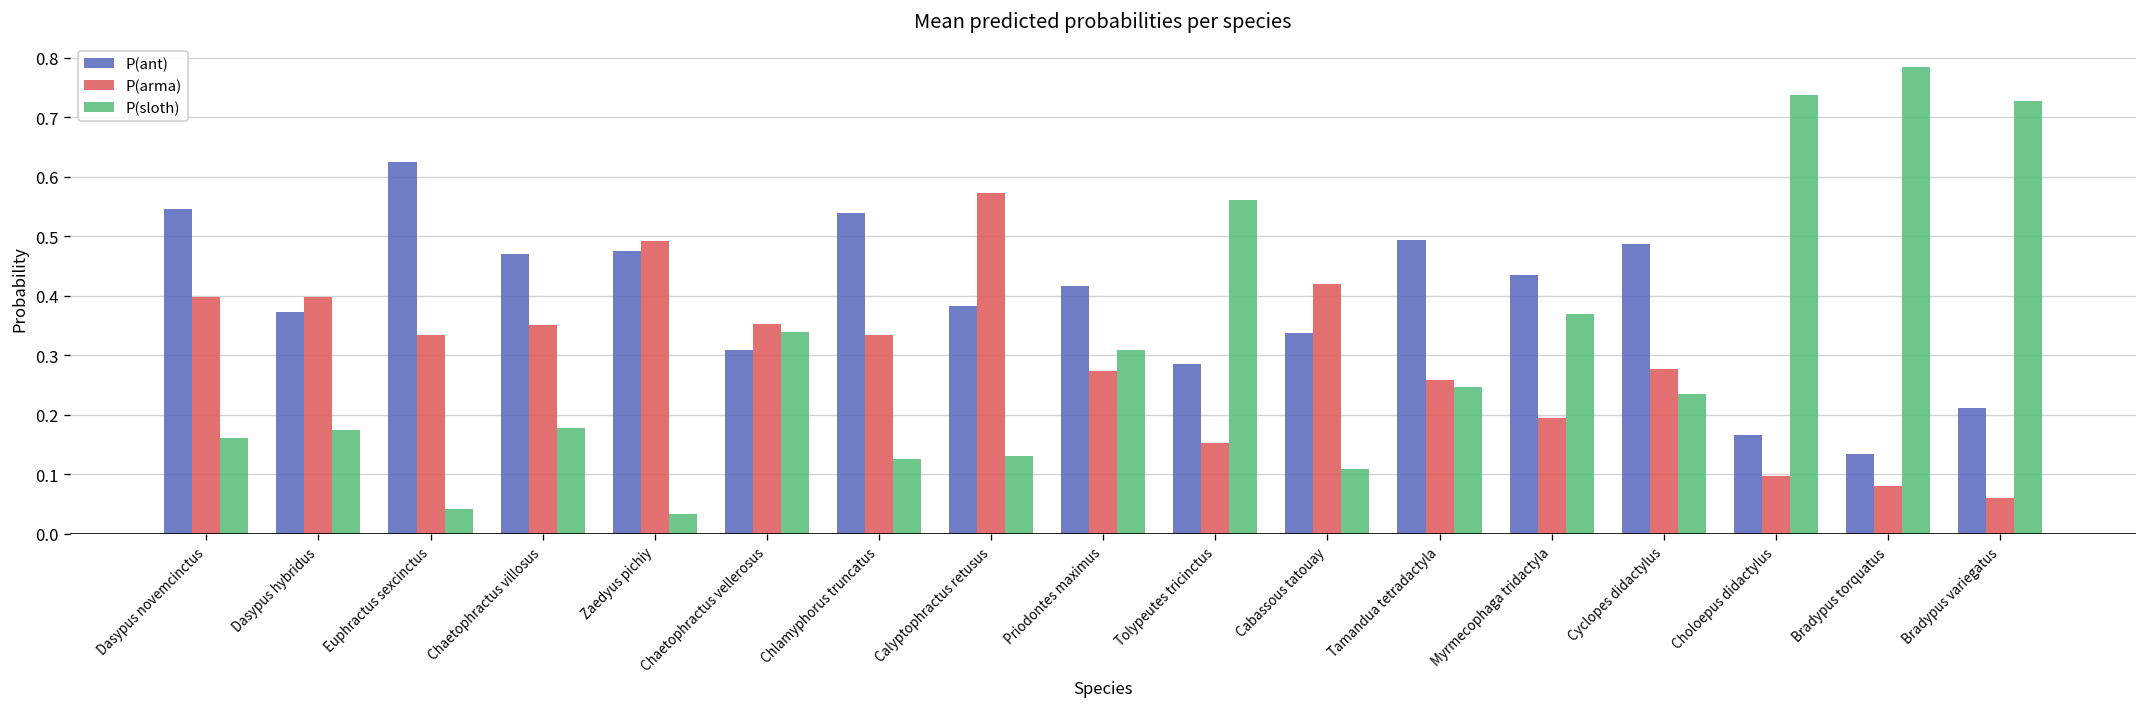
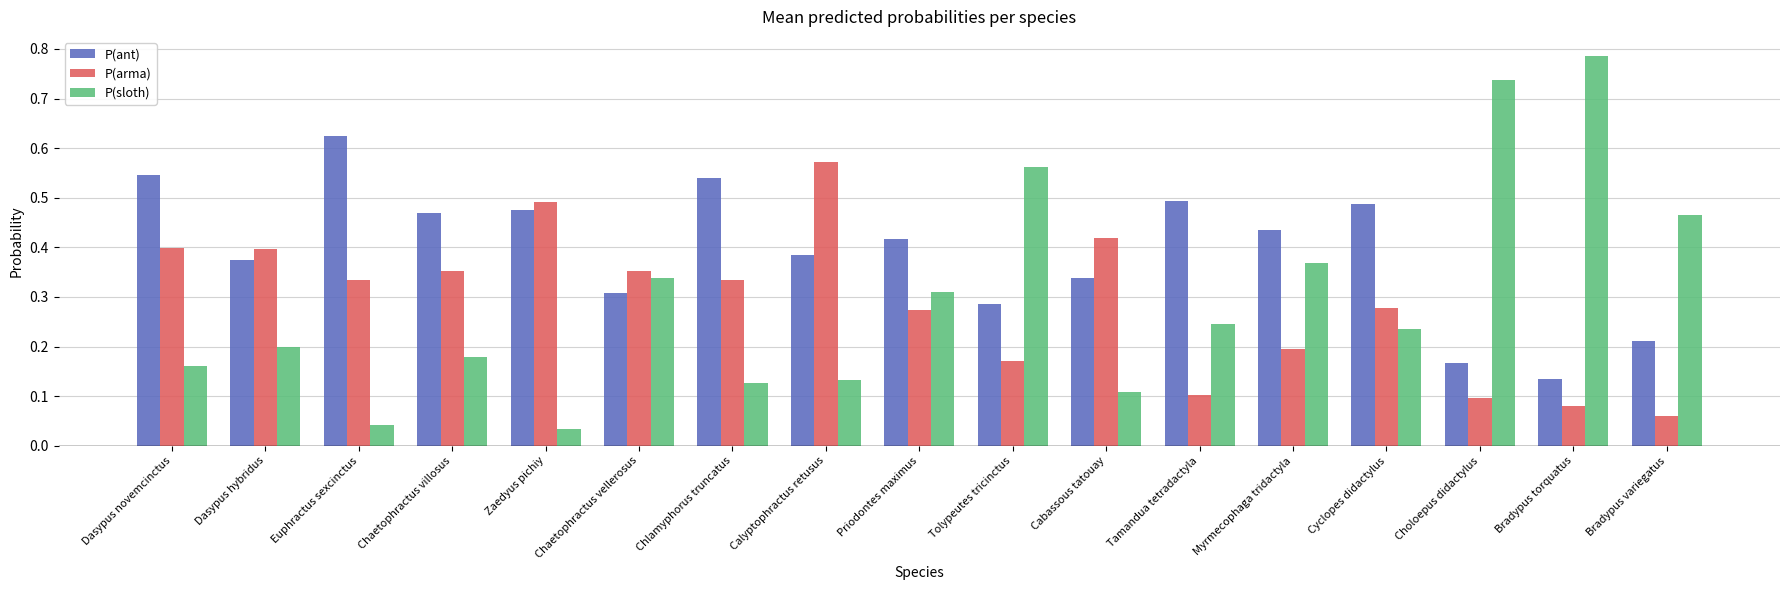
P(sloth), Dasypus hybridus: 0.17 -> 0.20
P(arma), Tolypeutes tricinctus: 0.15 -> 0.17
P(arma), Tamandua tetradactyla: 0.26 -> 0.10
P(sloth), Bradypus variegatus: 0.73 -> 0.47
